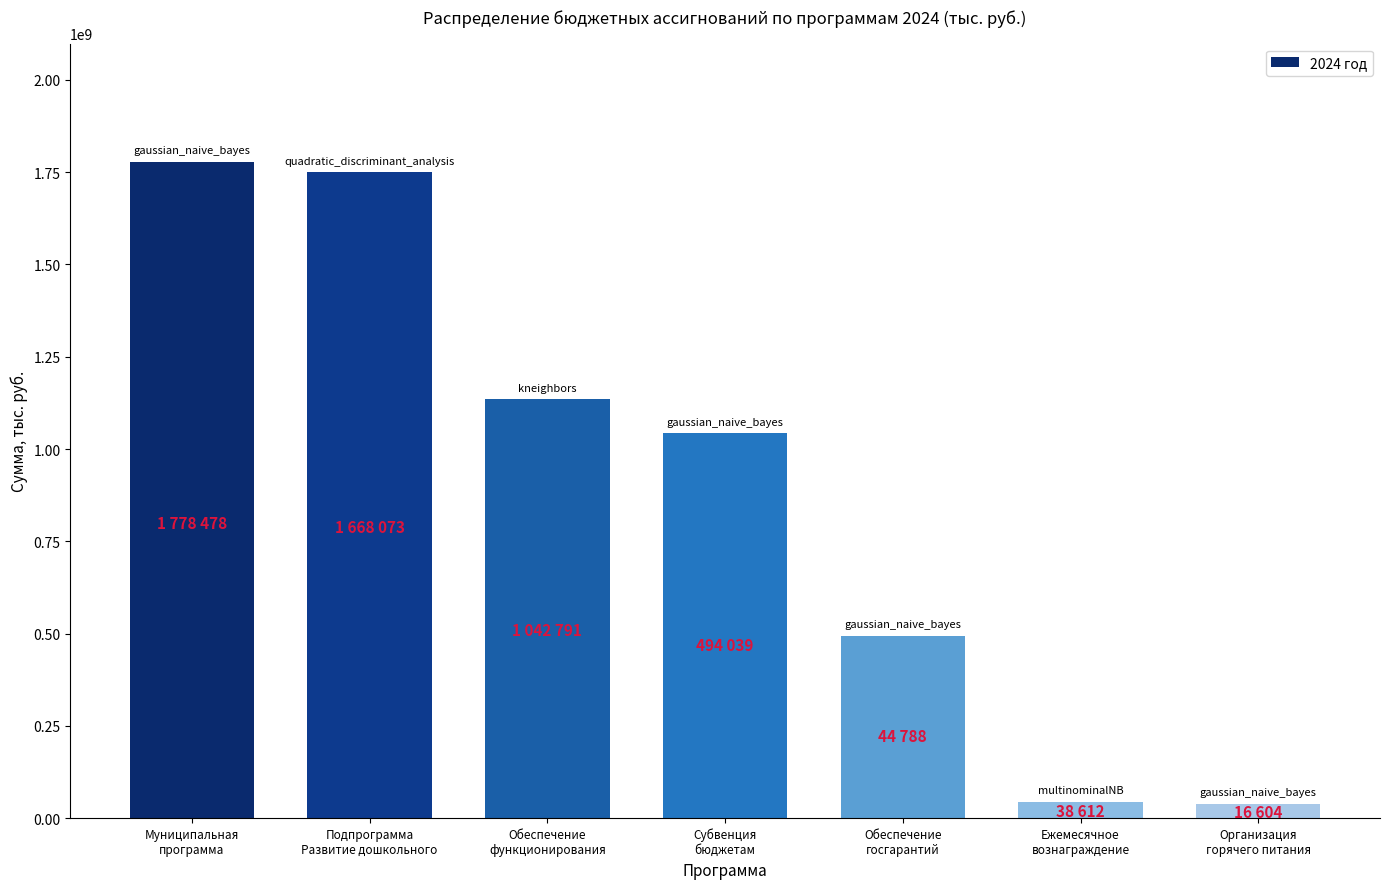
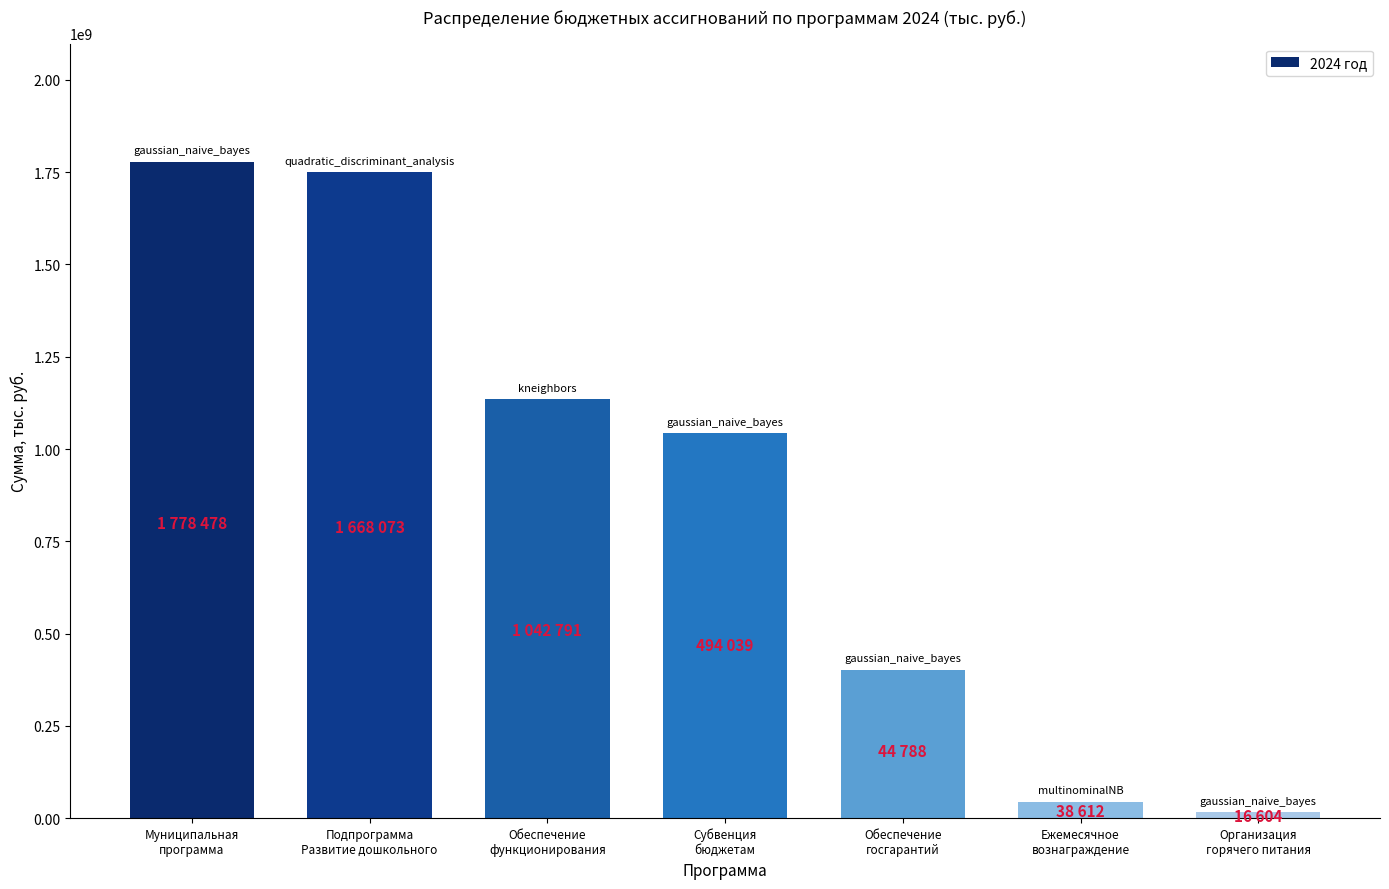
Обеспечение госгарантий: 490000000 -> 400000000
Организация горячего питания: 40000000 -> 20000000
